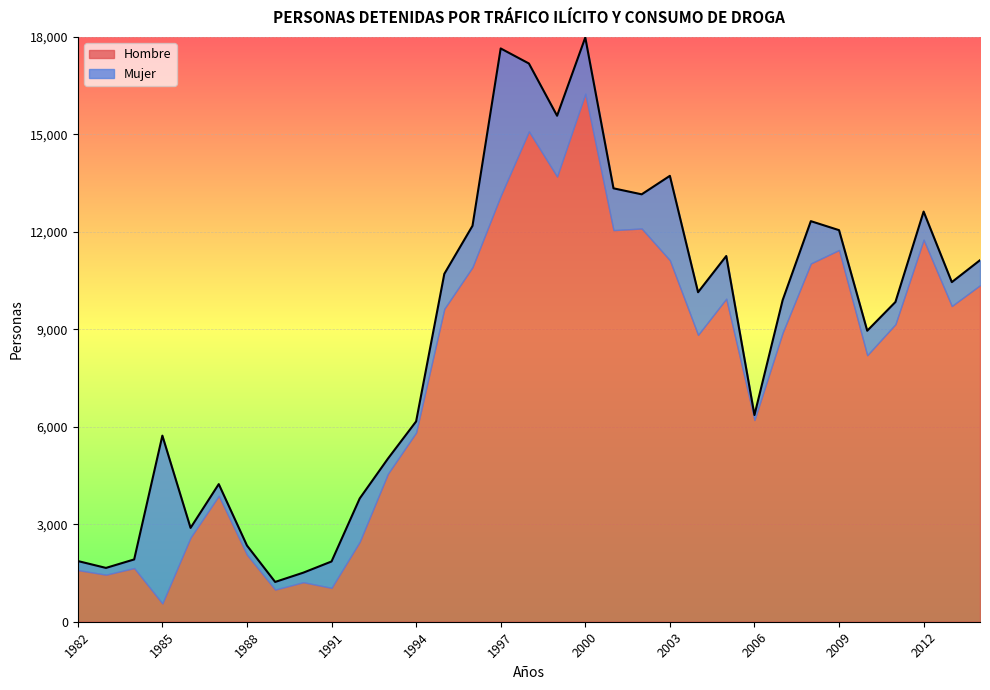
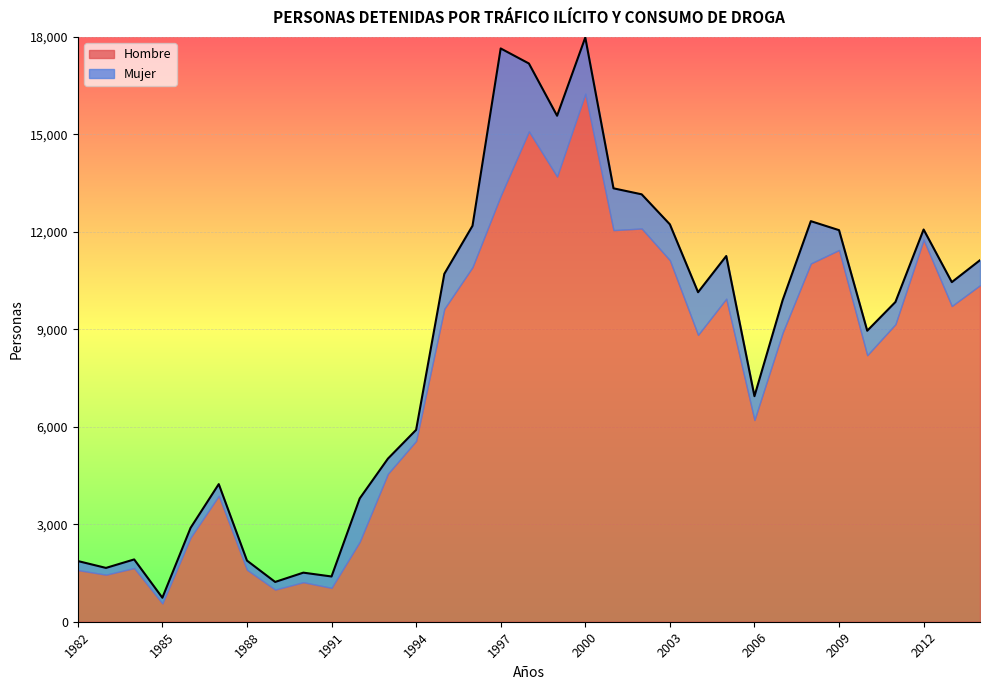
Mujer, 1985: 5,200 -> 200
Hombre, 1988: 2,100 -> 1,600
Mujer, 1991: 800 -> 400
Hombre, 1994: 5,800 -> 5,600
Mujer, 2003: 2,600 -> 1,100
Mujer, 2006: 200 -> 700
Mujer, 2012: 900 -> 300
